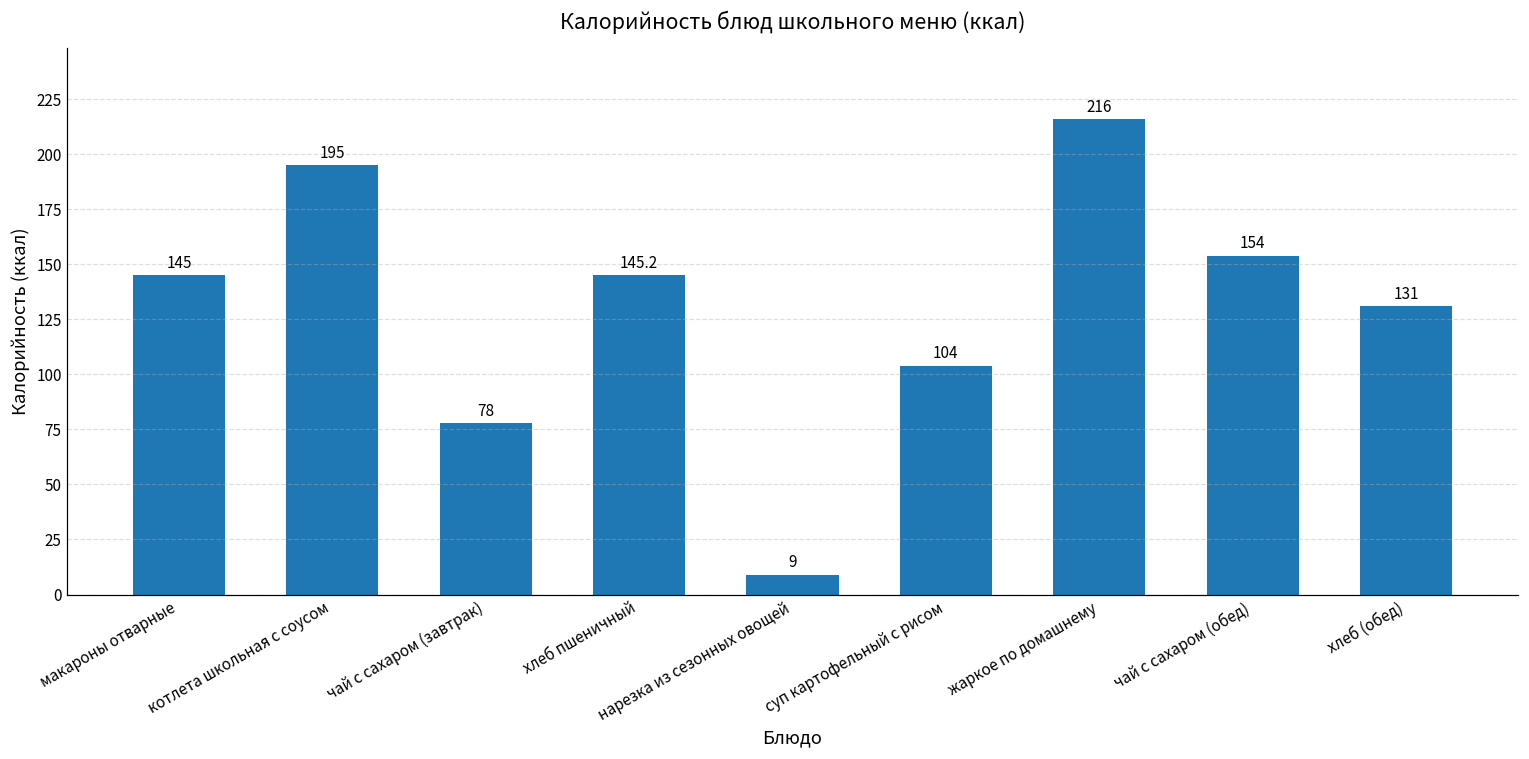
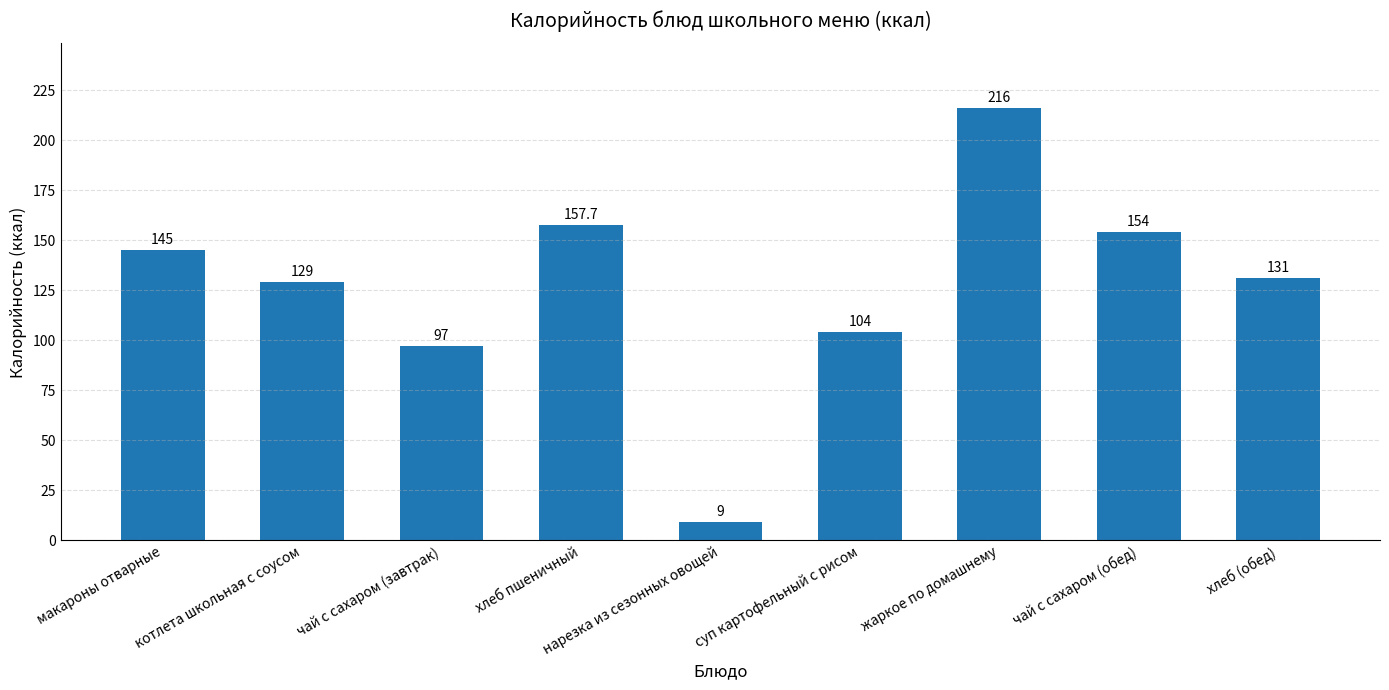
котлета школьная с соусом: 195 -> 129
чай с сахаром (завтрак): 78 -> 97
хлеб пшеничный: 145.2 -> 157.7
